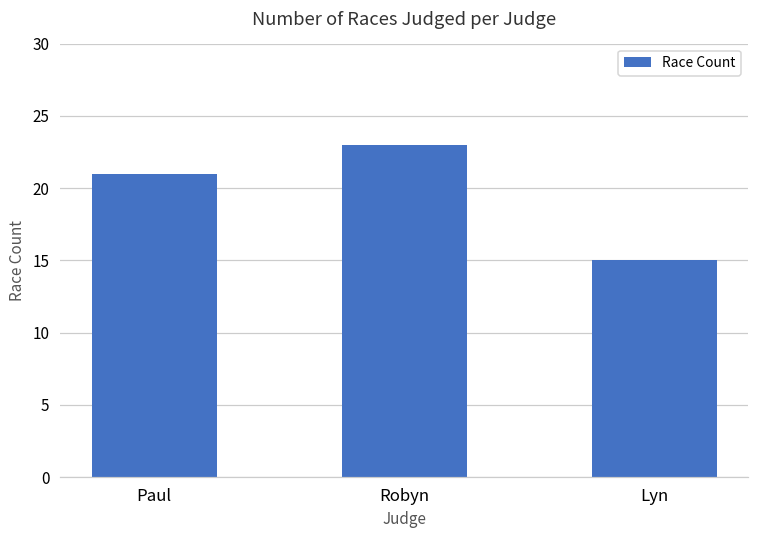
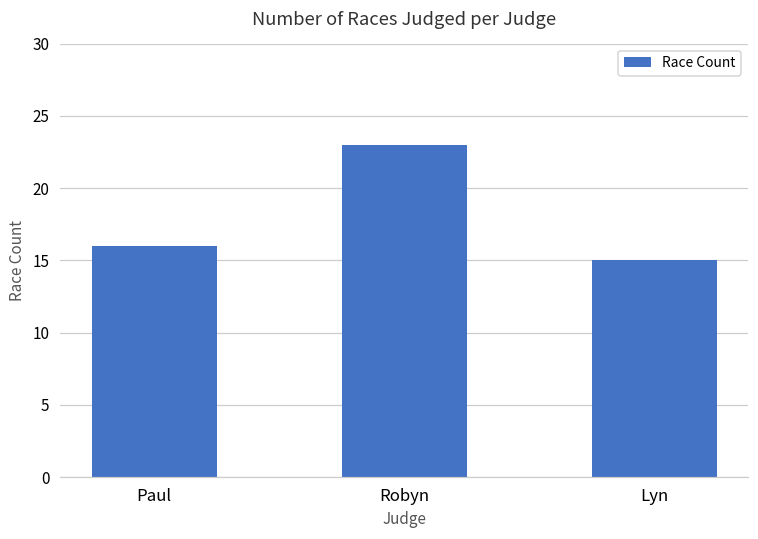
Paul: 21 -> 16
